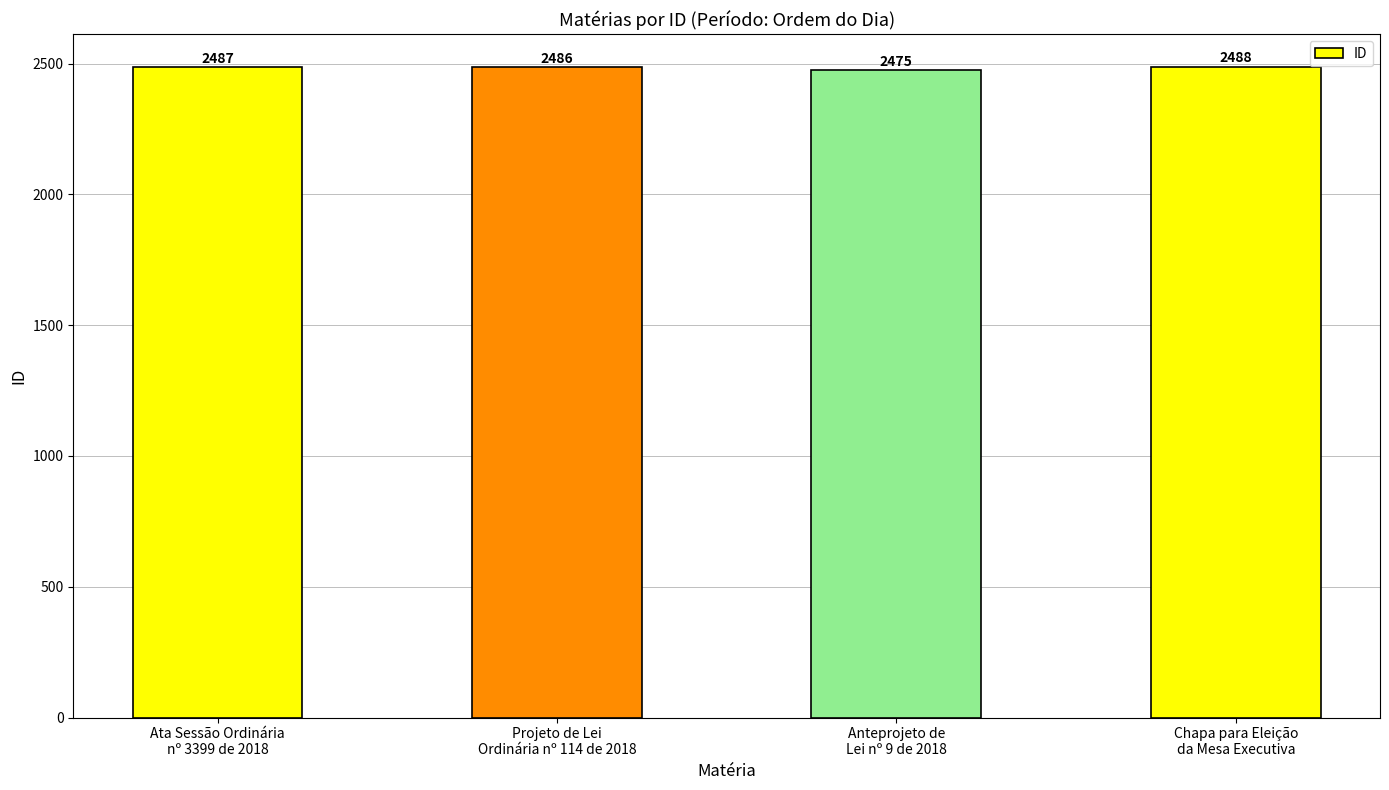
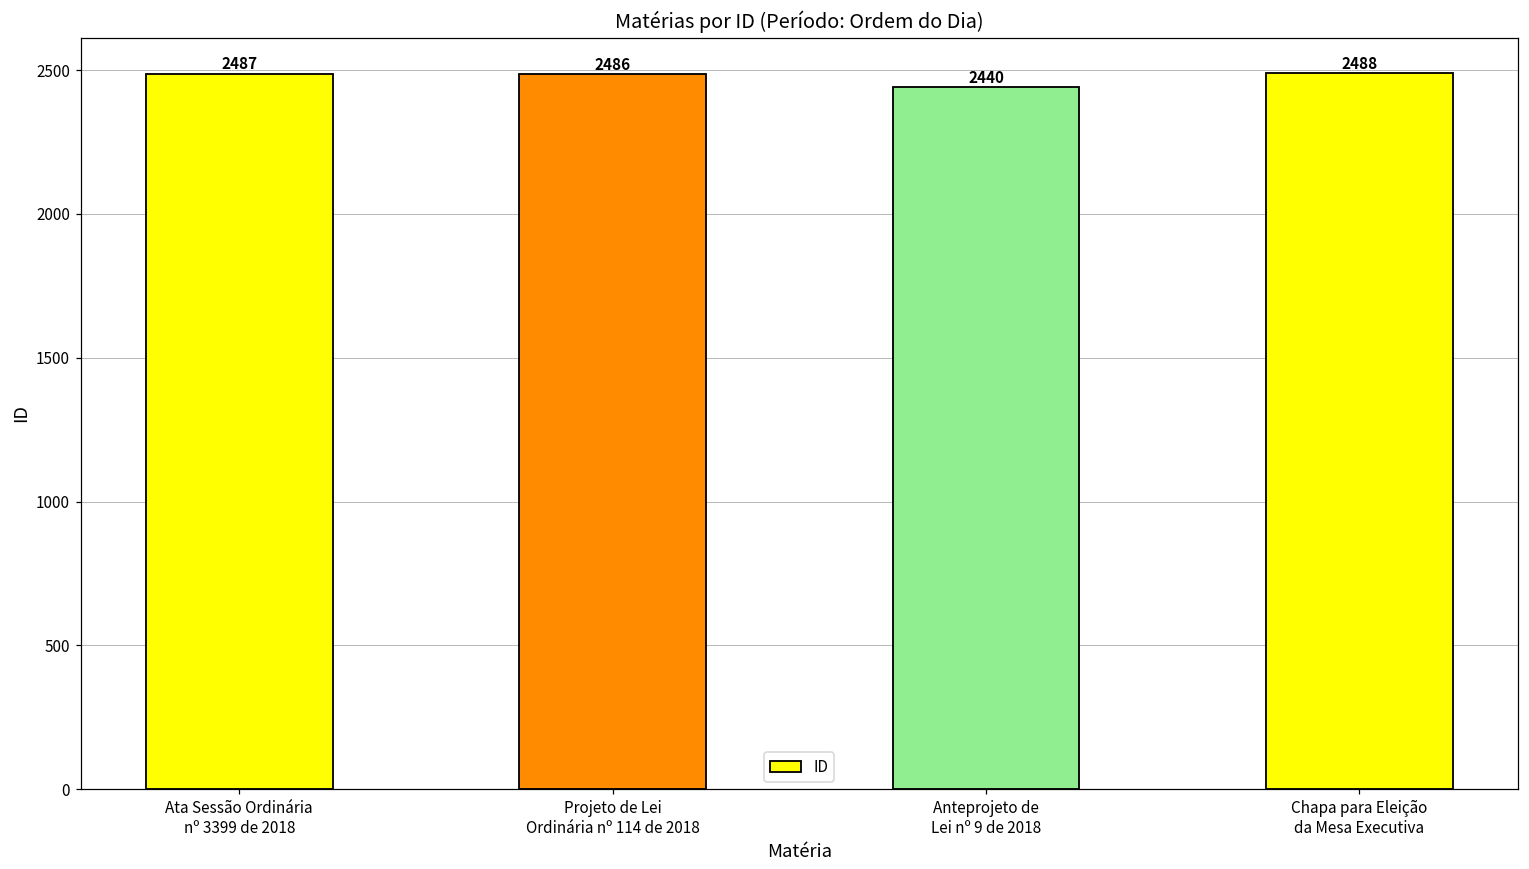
Anteprojeto de Lei nº 9 de 2018: 2475 -> 2440
